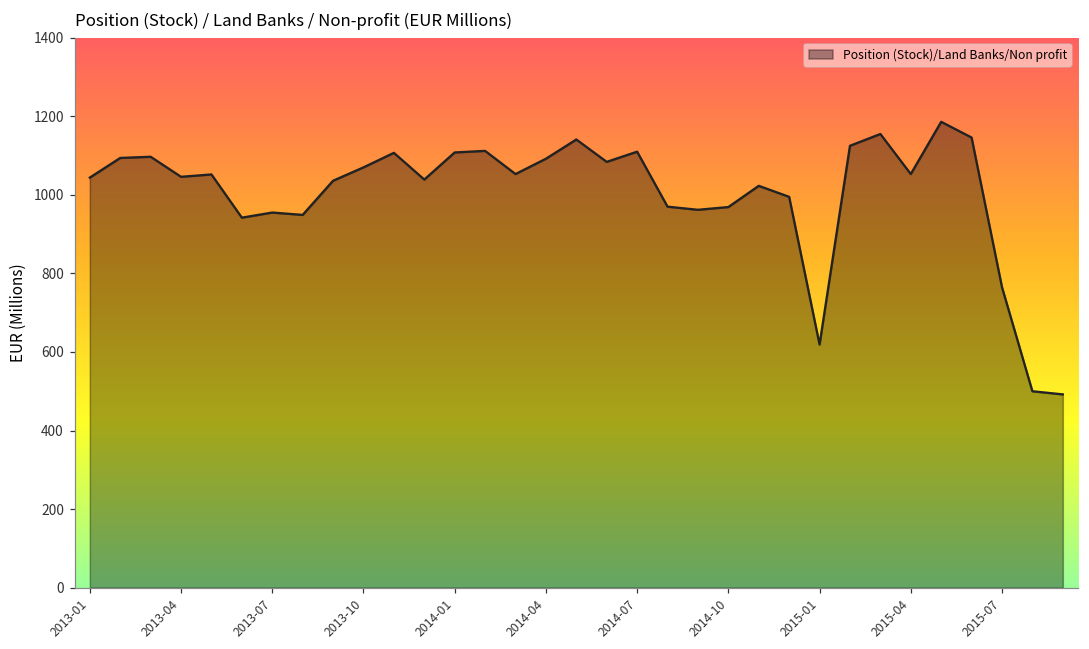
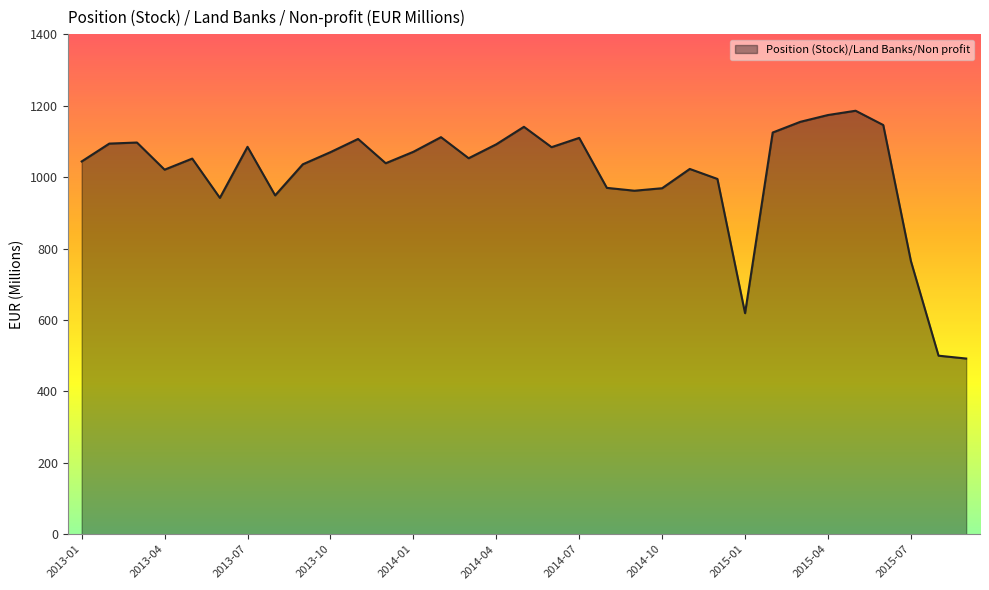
2013-04: 1050 -> 1020
2013-07: 960 -> 1090
2014-01: 1110 -> 1070
2015-04: 1050 -> 1170
